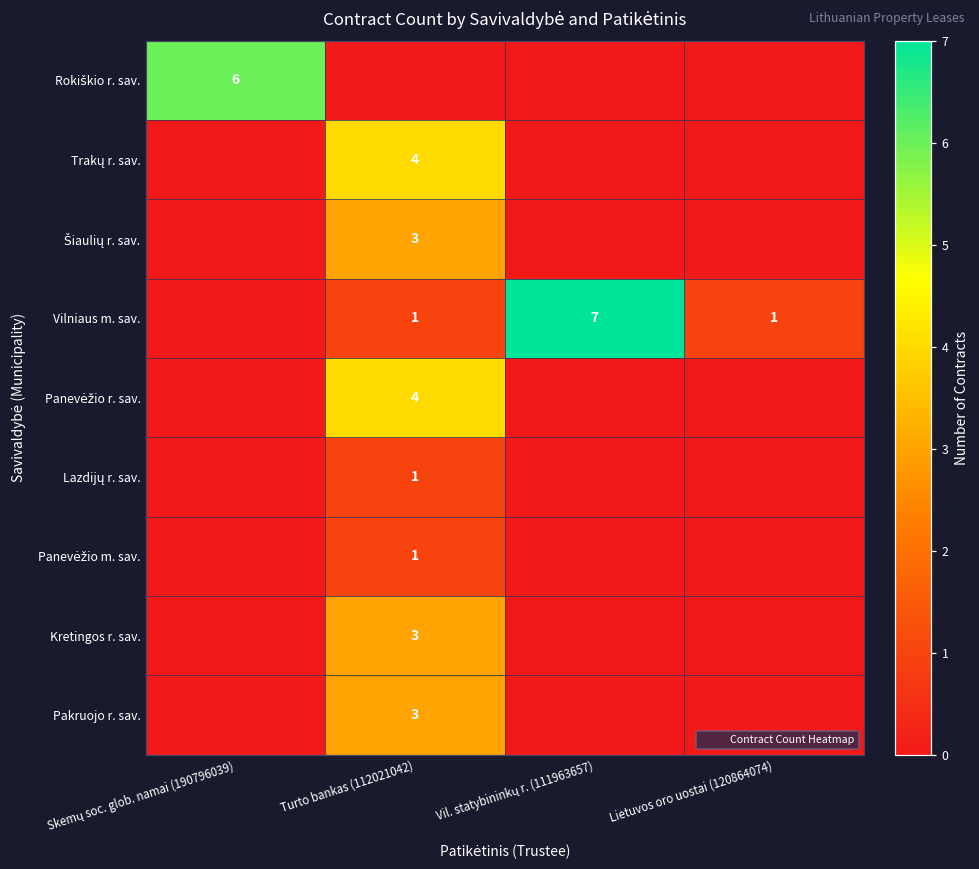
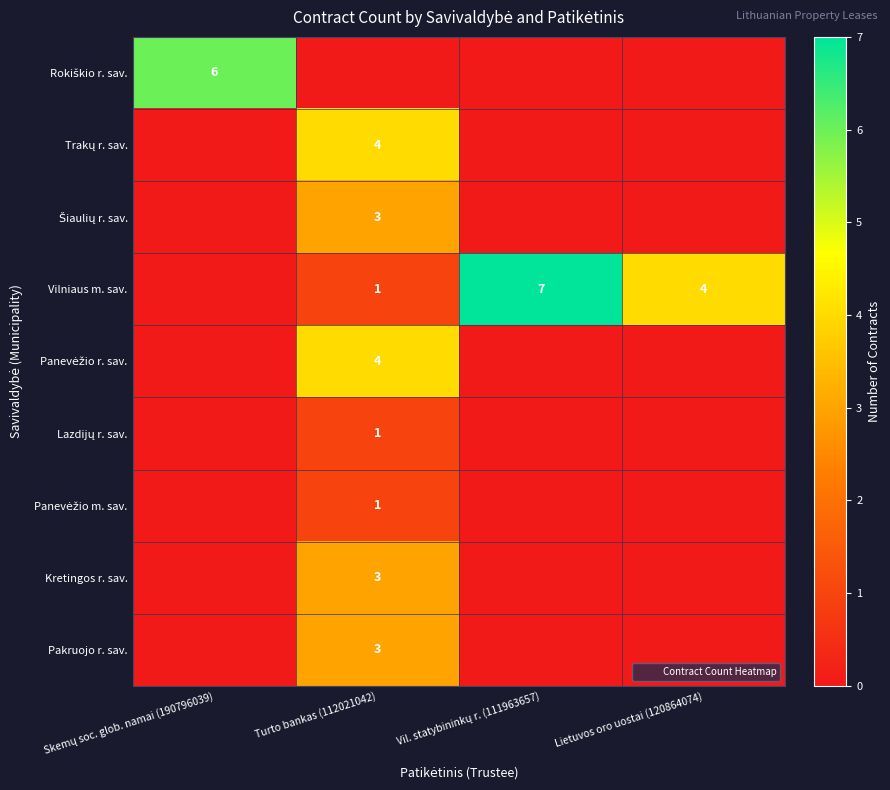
Vilniaus m. sav., Lietuvos oro uostai (120864074): 1 -> 4
